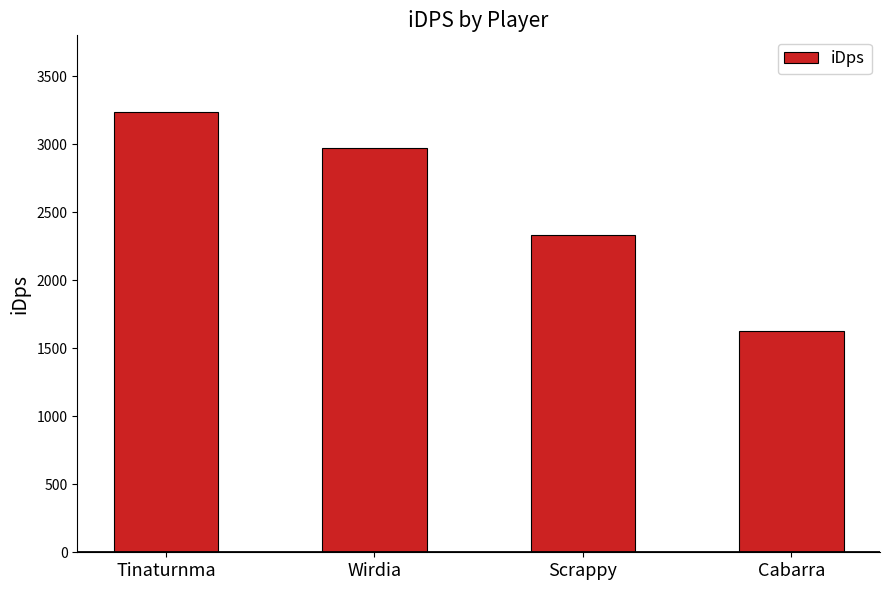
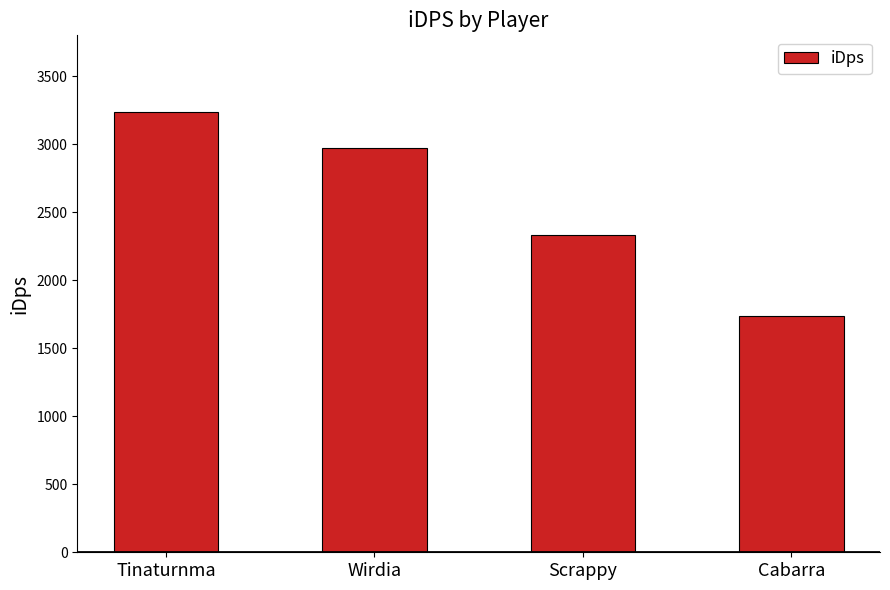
Cabarra: 1630 -> 1740
